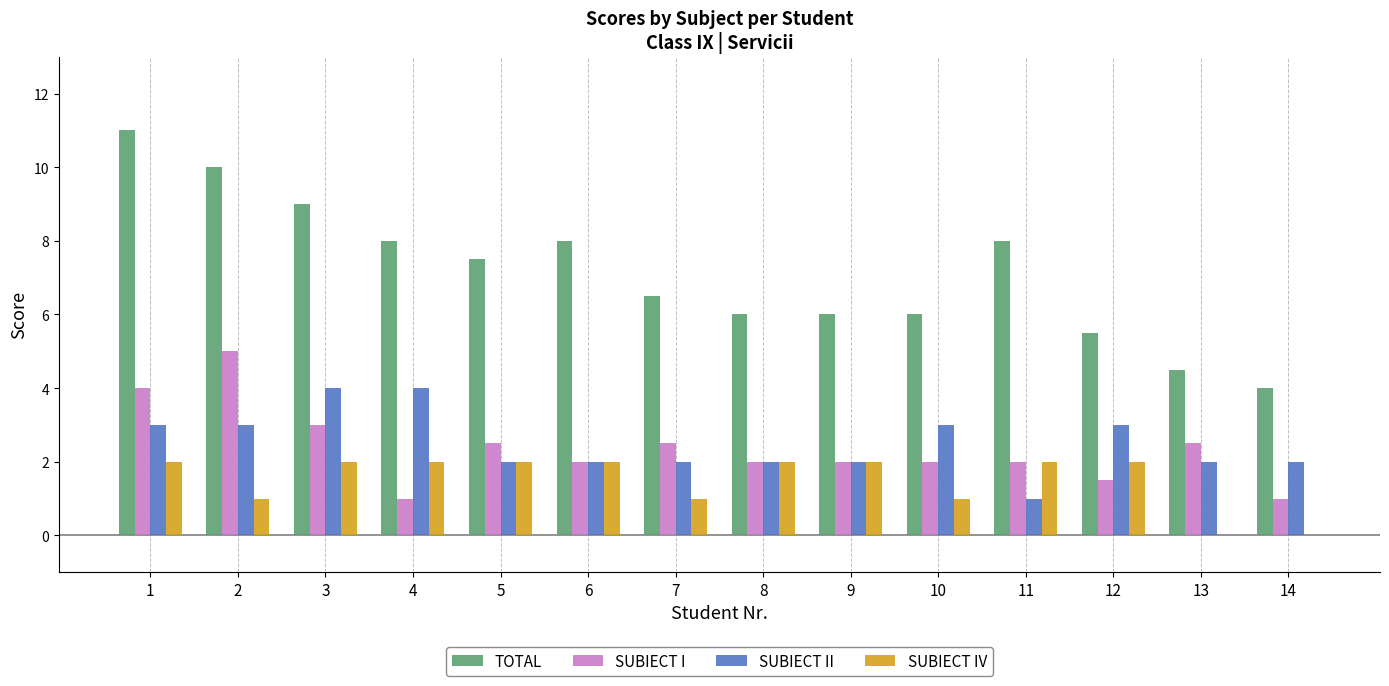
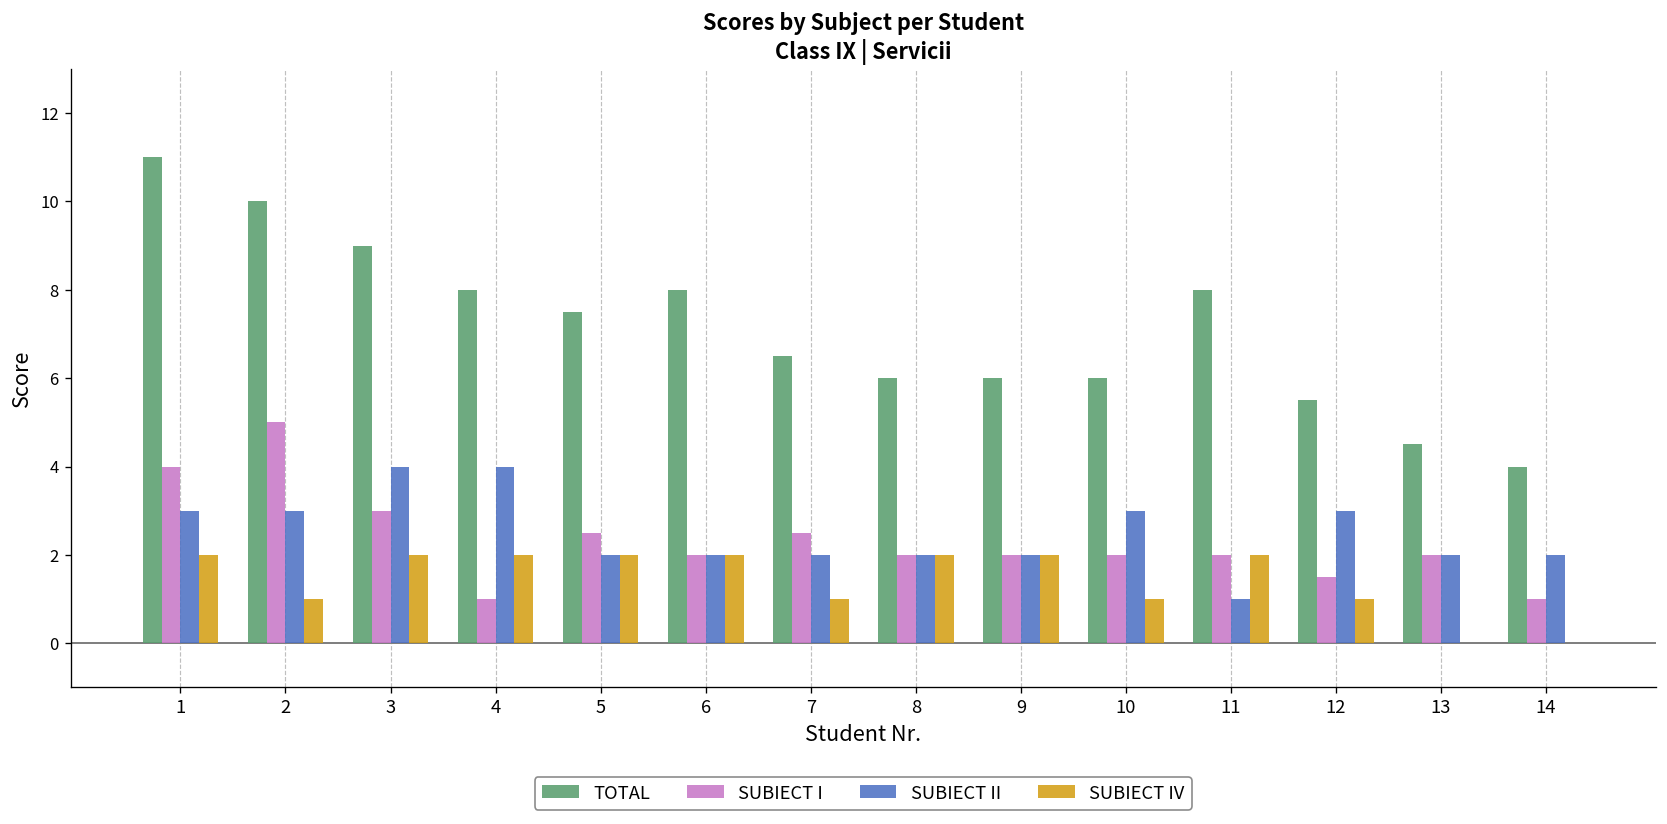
SUBIECT IV, 12: 2 -> 1
SUBIECT I, 13: 2.5 -> 2.0
